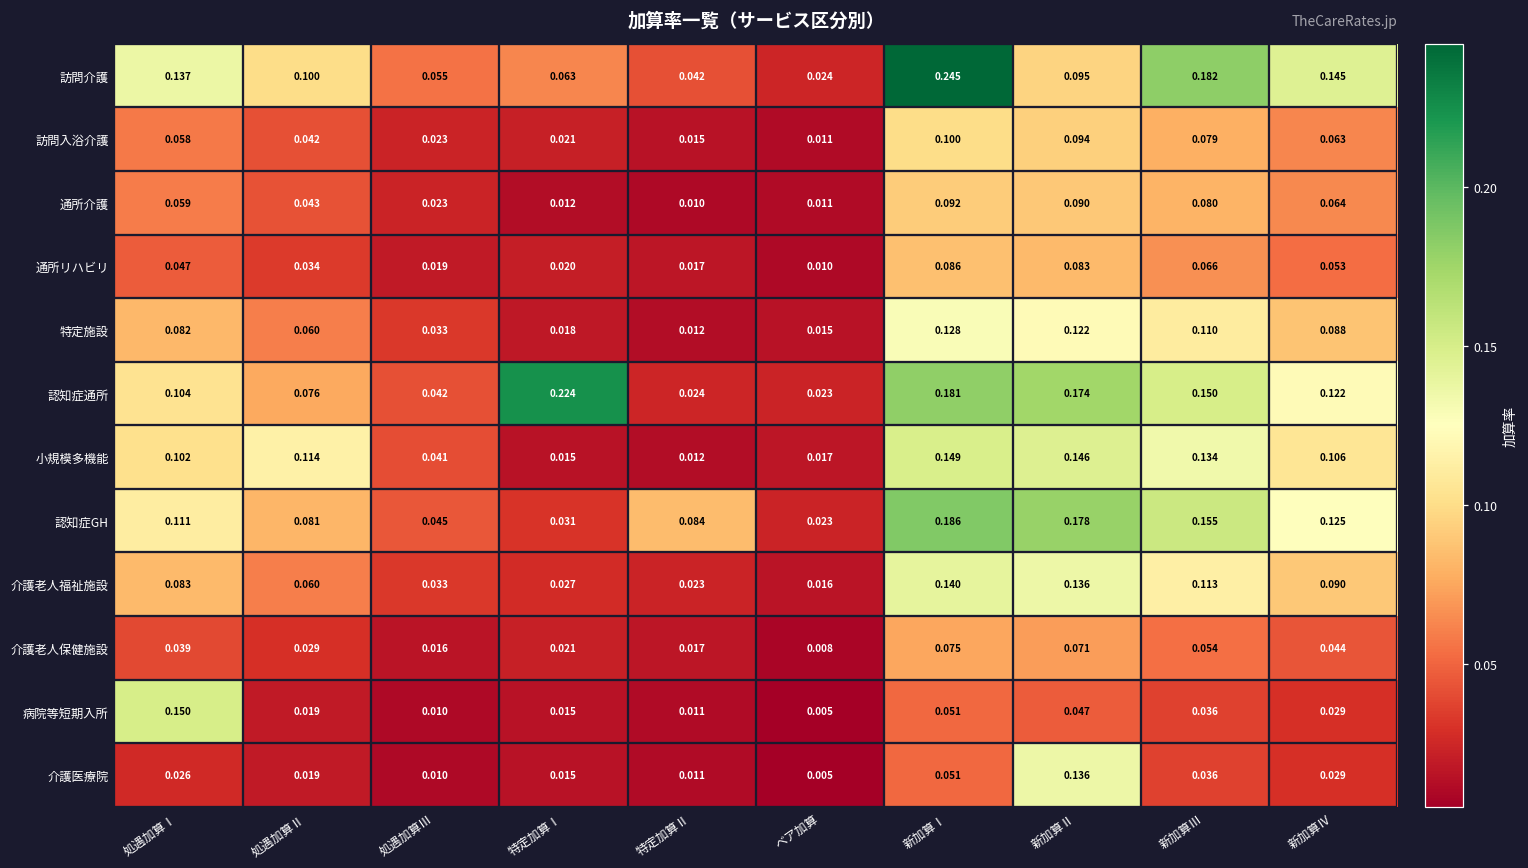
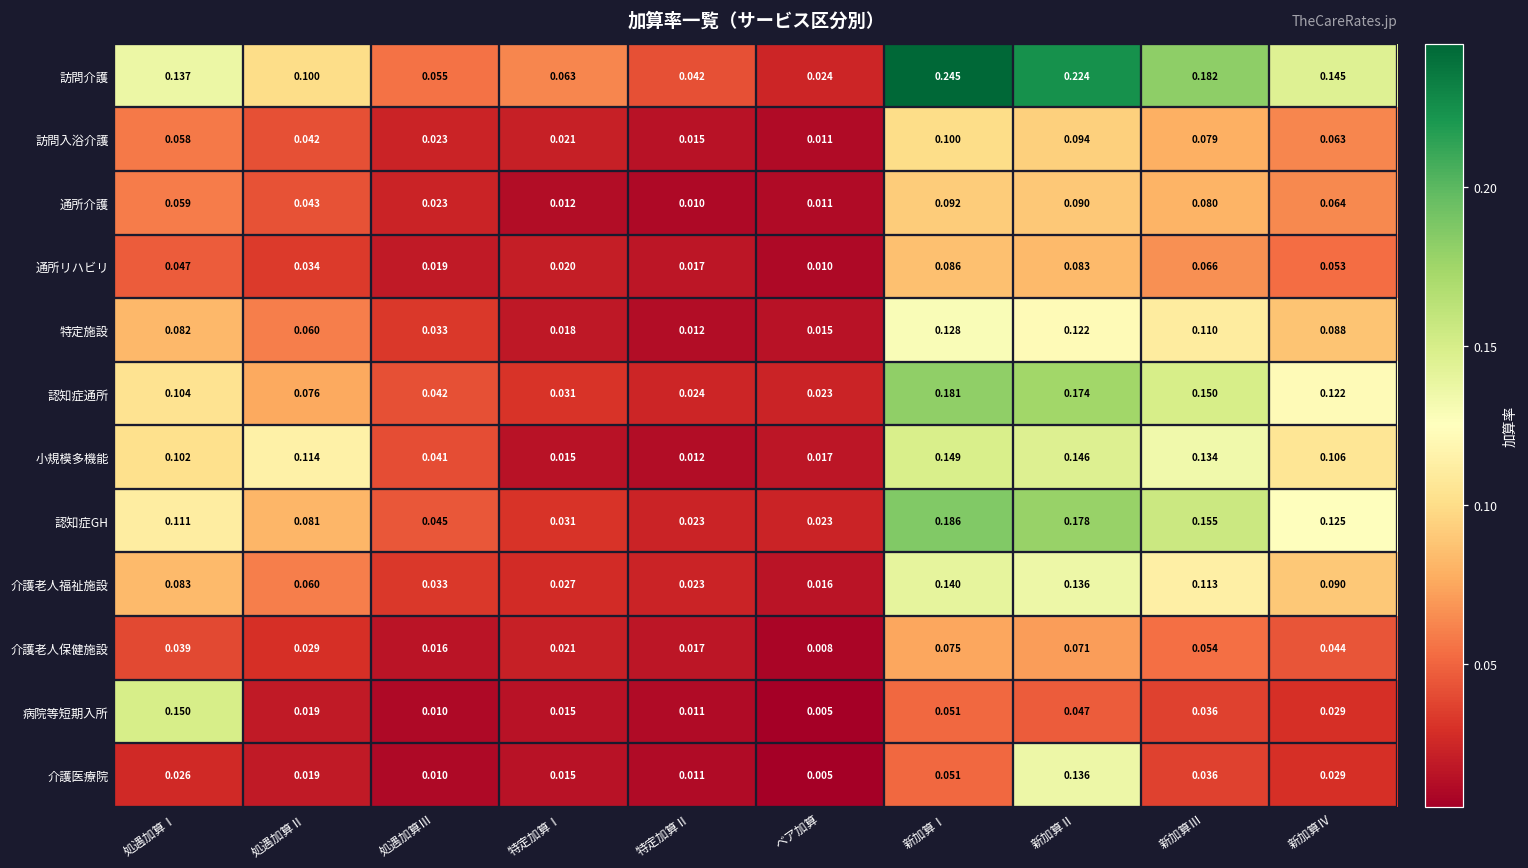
訪問介護, 新加算Ⅱ: 0.095 -> 0.224
認知症通所, 特定加算Ⅰ: 0.224 -> 0.031
認知症GH, 特定加算Ⅱ: 0.084 -> 0.023
